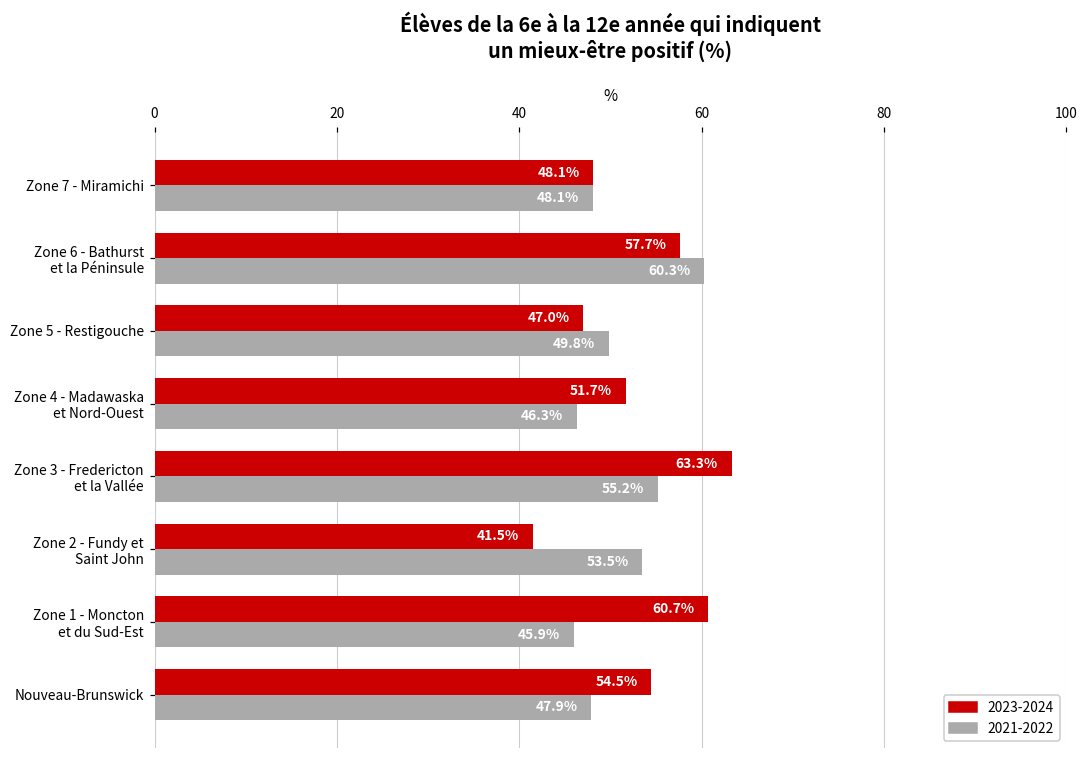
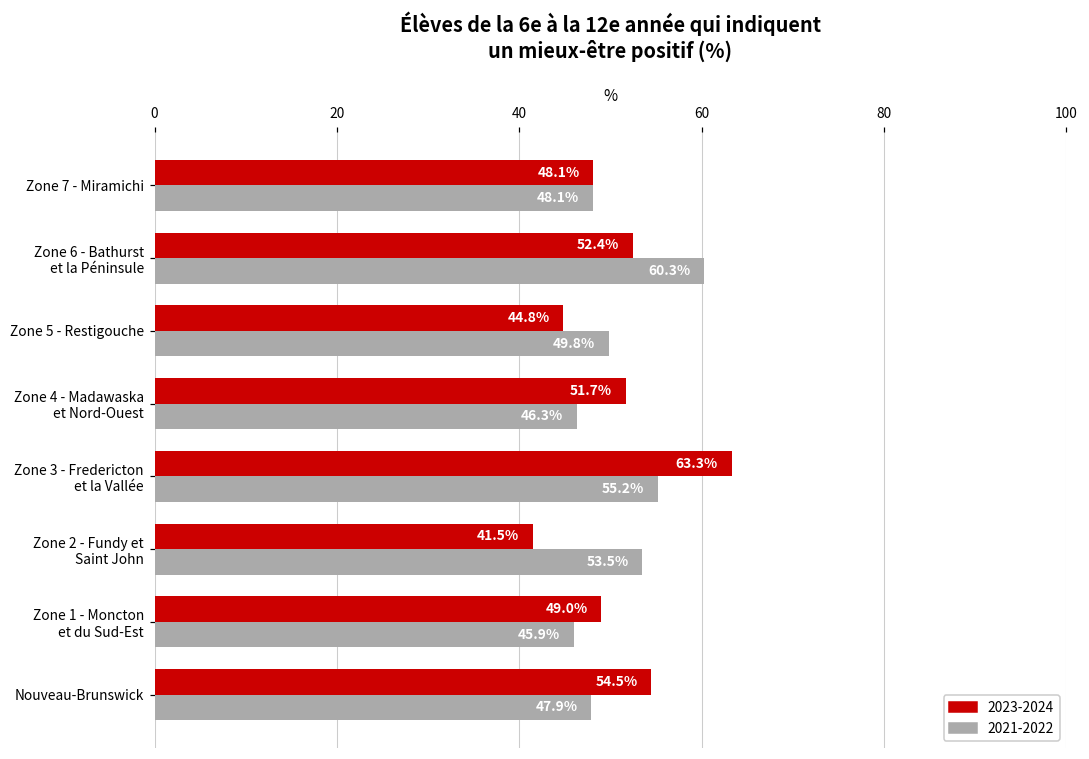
2023-2024, Zone 6 - Bathurst et la Péninsule: 57.7% -> 52.4%
2023-2024, Zone 5 - Restigouche: 47.0% -> 44.8%
2023-2024, Zone 1 - Moncton et du Sud-Est: 60.7% -> 49.0%
